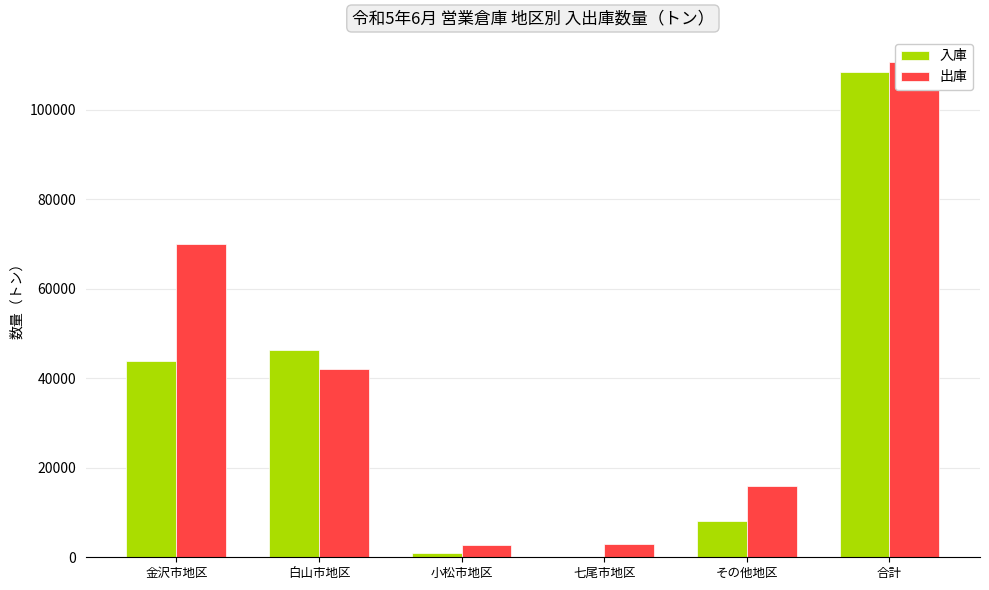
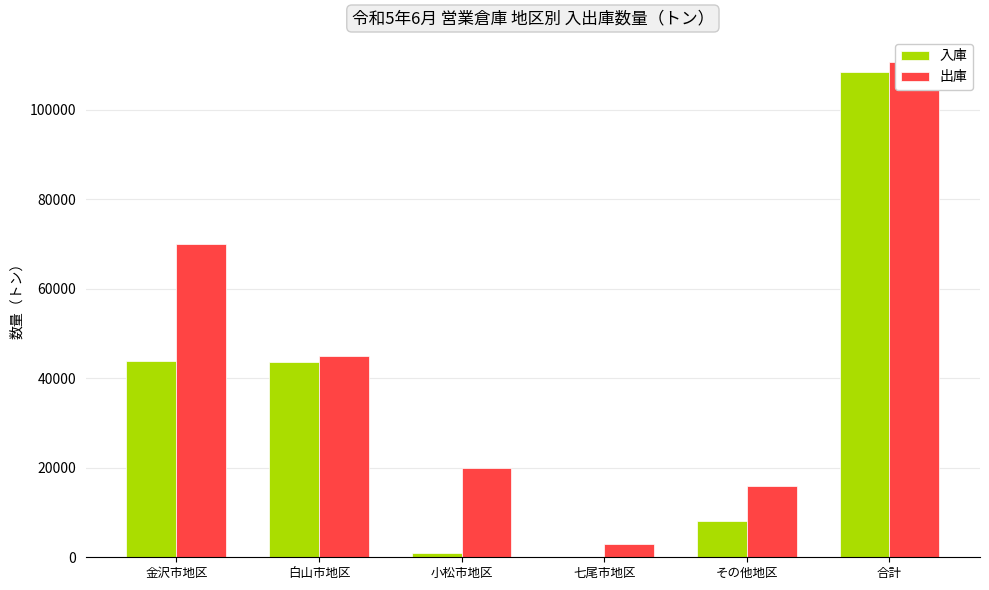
入庫, 白山市地区: 46000 -> 44000
出庫, 白山市地区: 42000 -> 45000
出庫, 小松市地区: 3000 -> 20000
